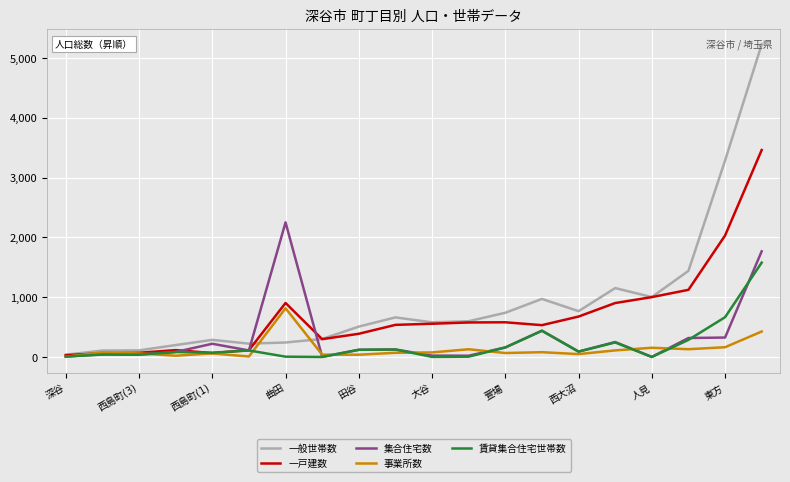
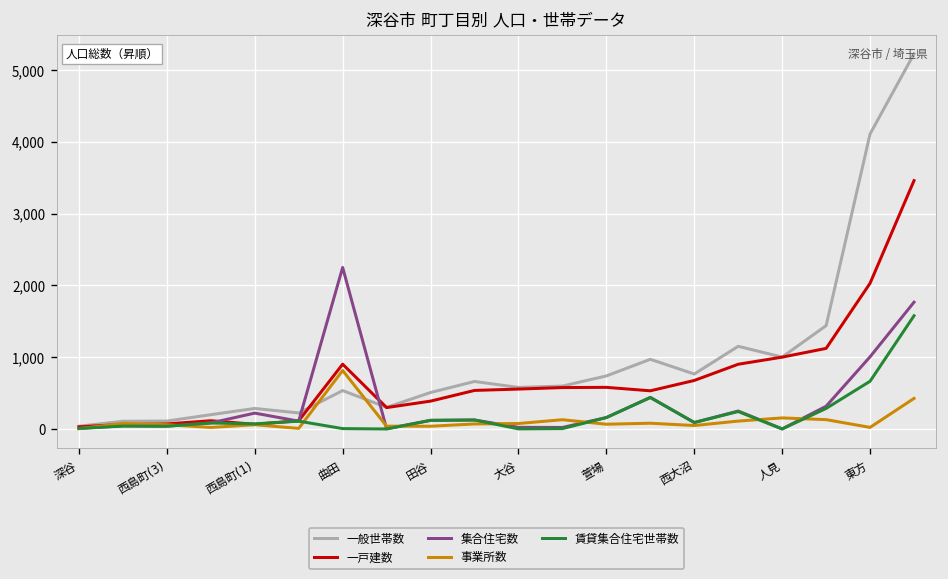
一般世帯数, 曲田: 200 -> 500
一般世帯数, 東方: 3,300 -> 4,100
集合住宅数, 東方: 300 -> 1,000
事業所数, 東方: 200 -> 0
